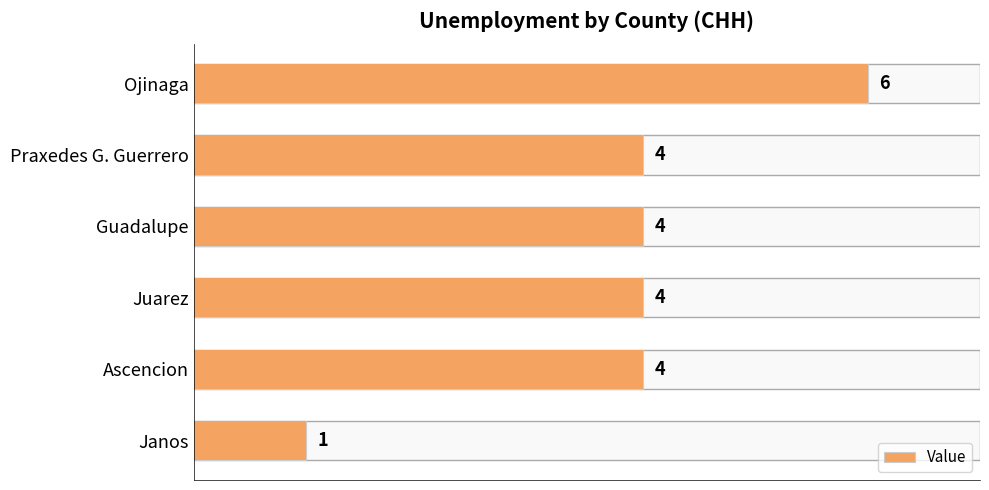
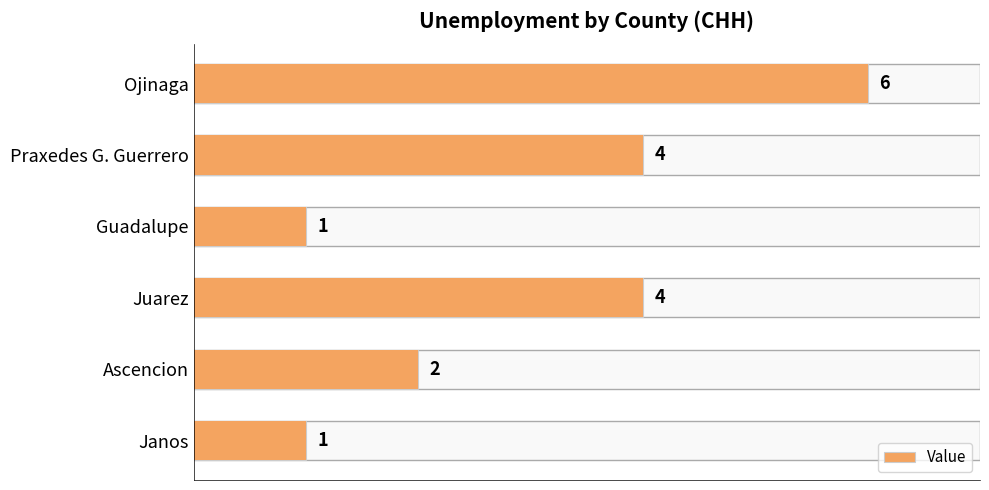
Guadalupe: 4 -> 1
Ascencion: 4 -> 2
